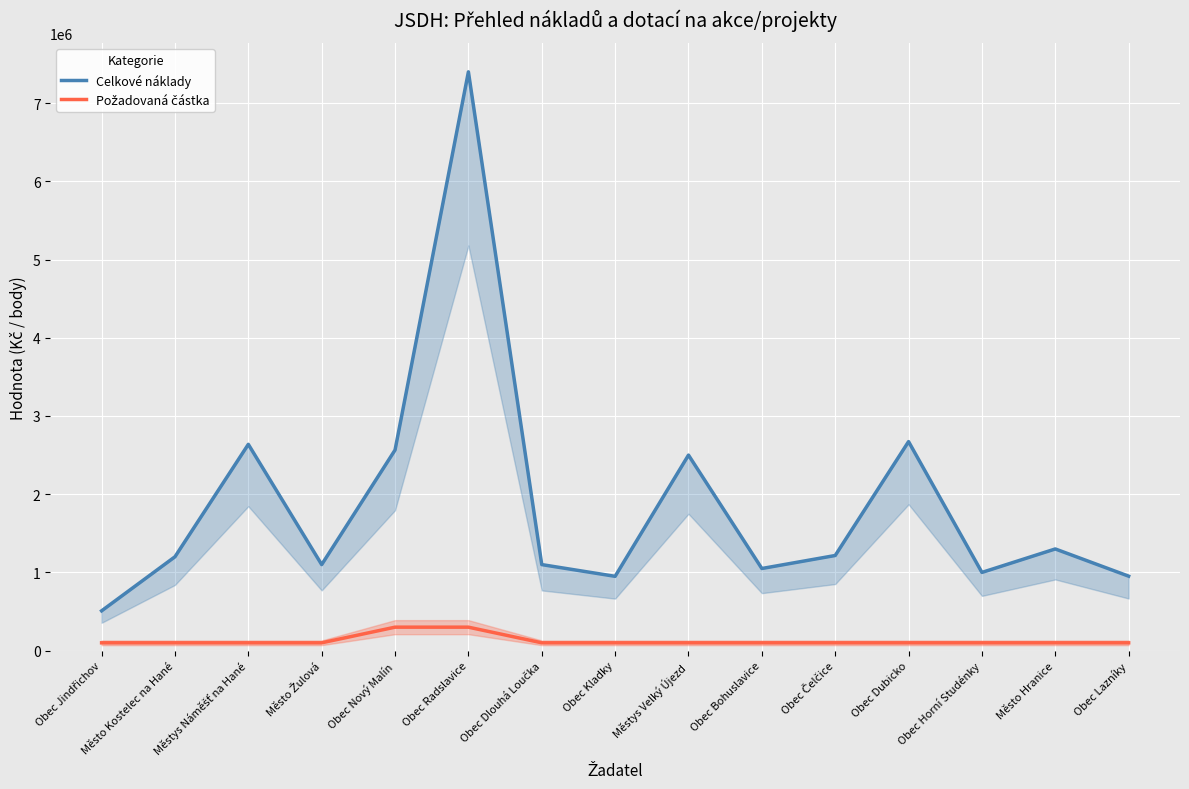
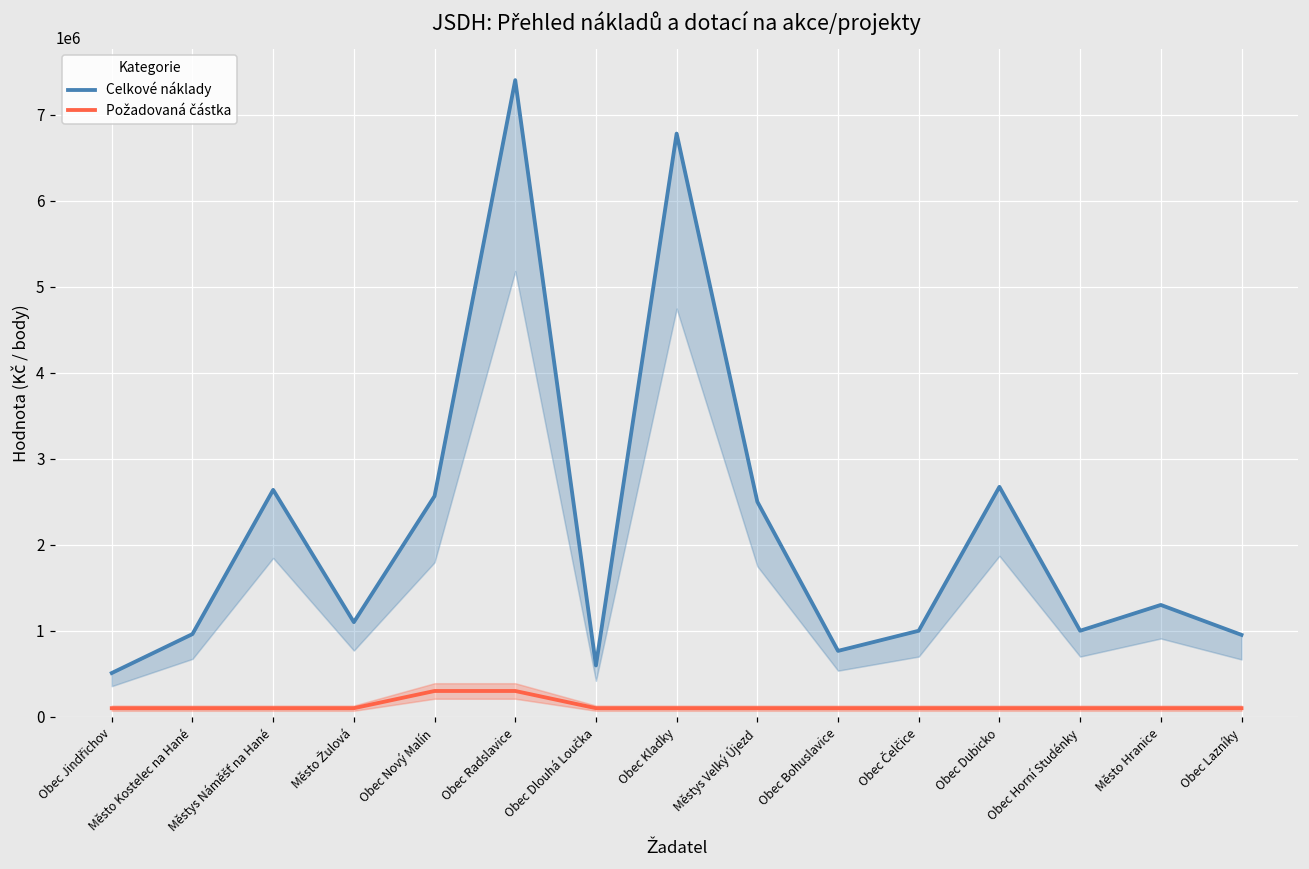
Celkové náklady, Město Kostelec na Hané: 1200000 -> 1000000
Celkové náklady, Obec Dlouhá Loučka: 1100000 -> 600000
Celkové náklady, Obec Kladky: 1000000 -> 6800000
Celkové náklady, Obec Bohuslavice: 1100000 -> 800000
Celkové náklady, Obec Čelčice: 1200000 -> 1000000
